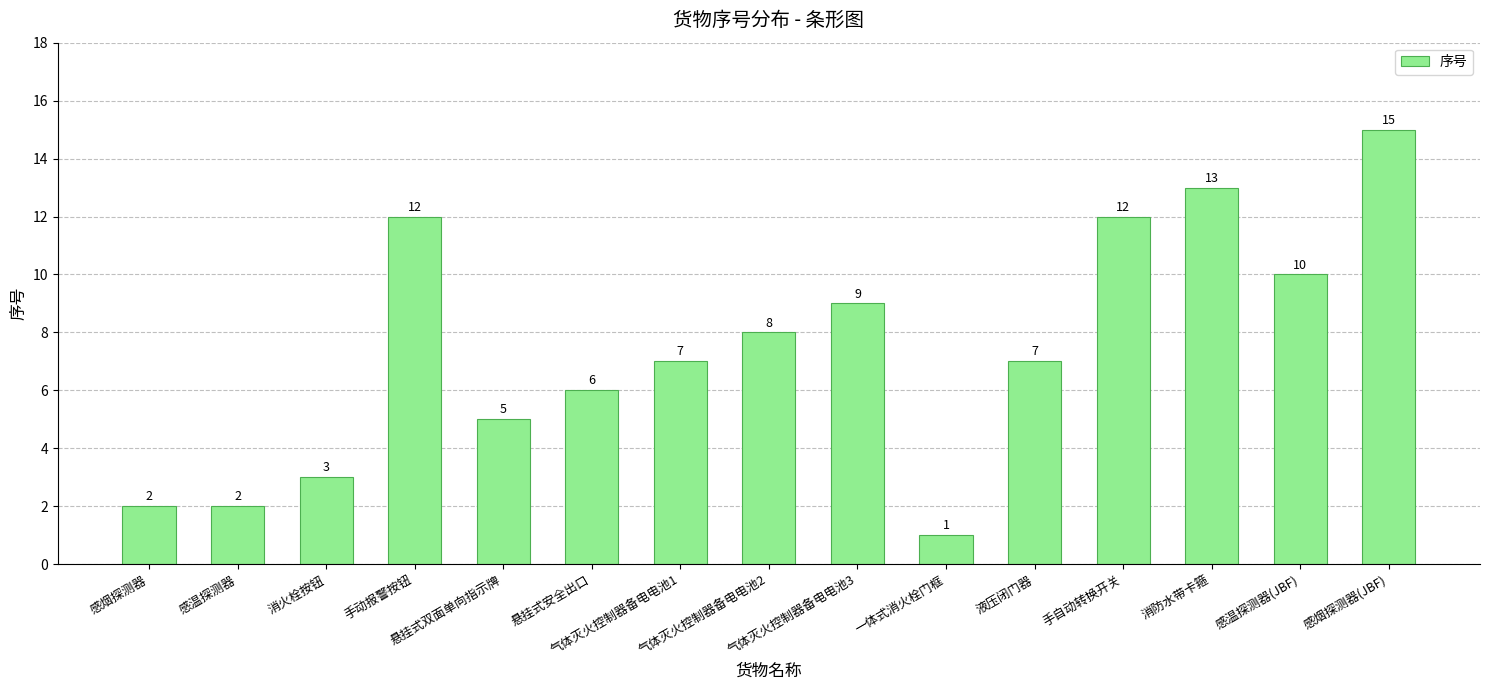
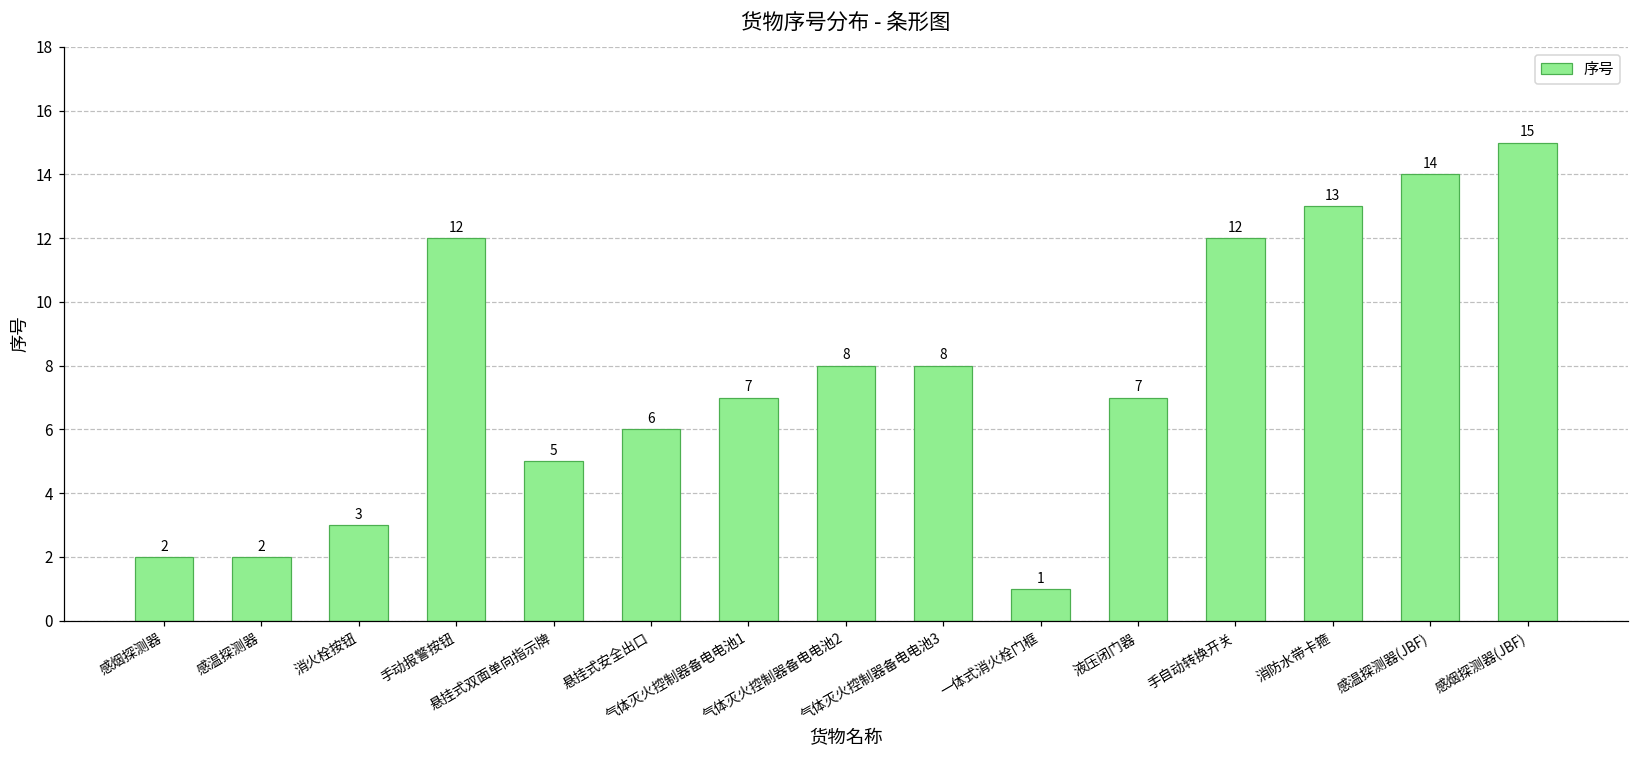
气体灭火控制器备电电池3: 9 -> 8
感温探测器(JBF): 10 -> 14
